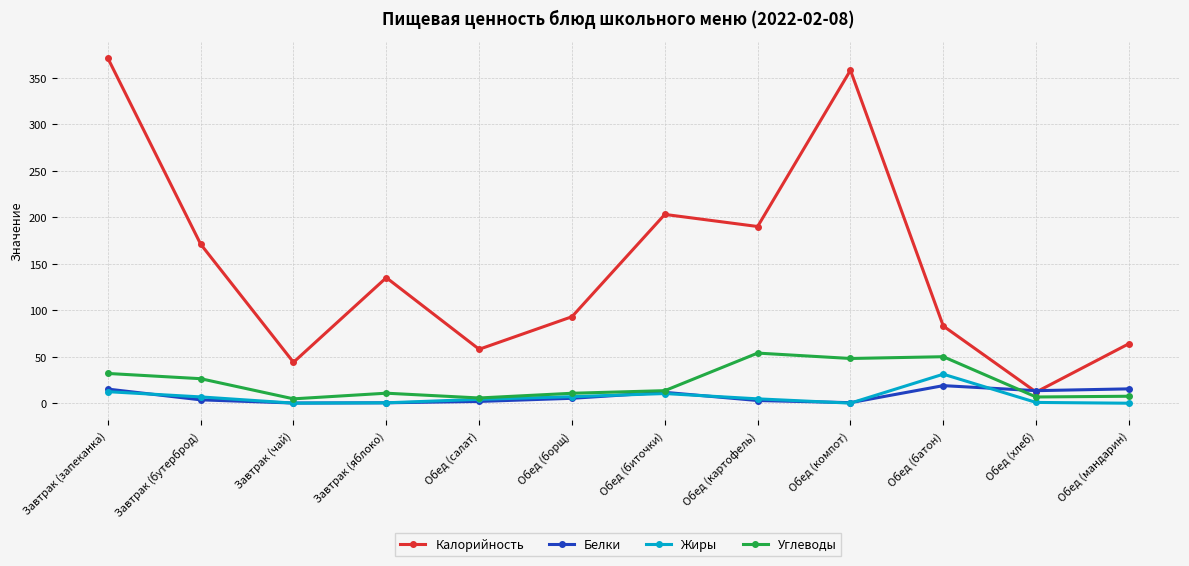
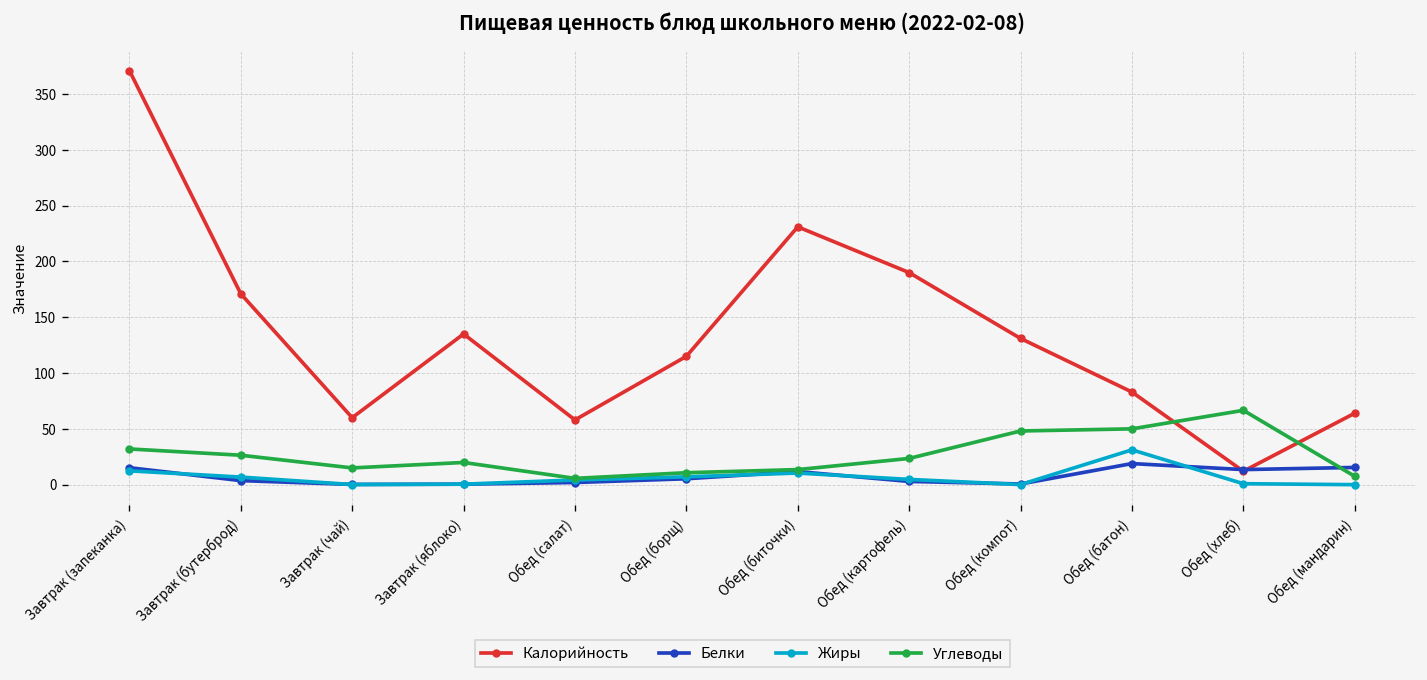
Калорийность, Завтрак (чай): 40 -> 60
Углеводы, Завтрак (чай): 0 -> 20
Углеводы, Завтрак (яблоко): 10 -> 20
Калорийность, Обед (борщ): 90 -> 120
Калорийность, Обед (биточки): 200 -> 230
Углеводы, Обед (картофель): 50 -> 20
Калорийность, Обед (компот): 360 -> 130
Углеводы, Обед (хлеб): 10 -> 70
